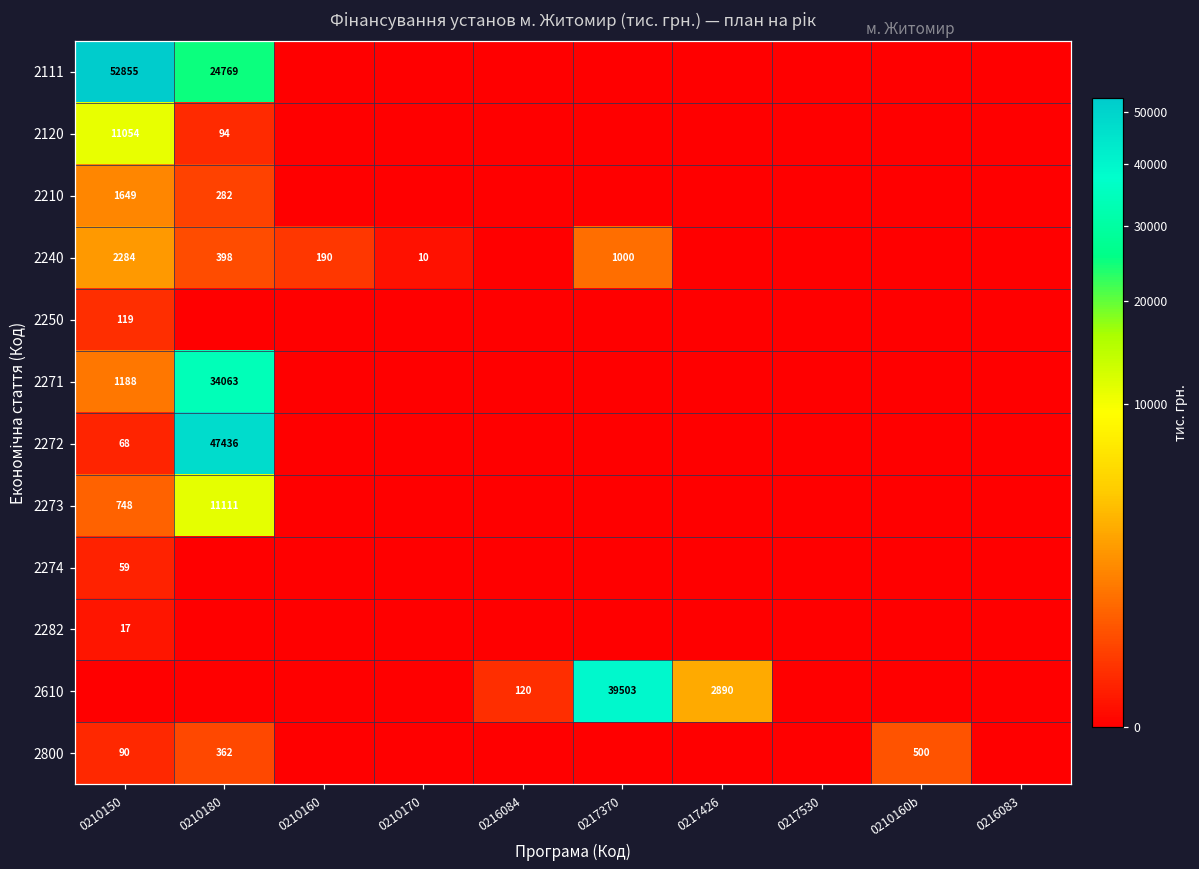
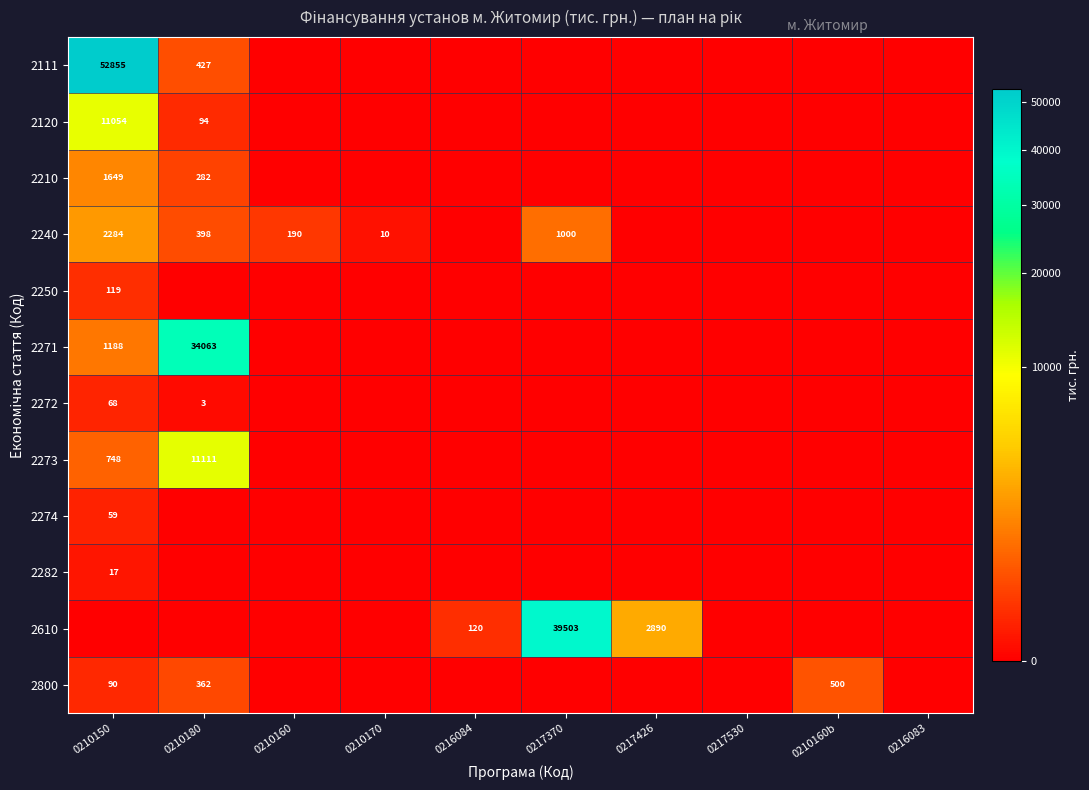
2111, 0210180: 24769 -> 427
2272, 0210180: 47436 -> 3
